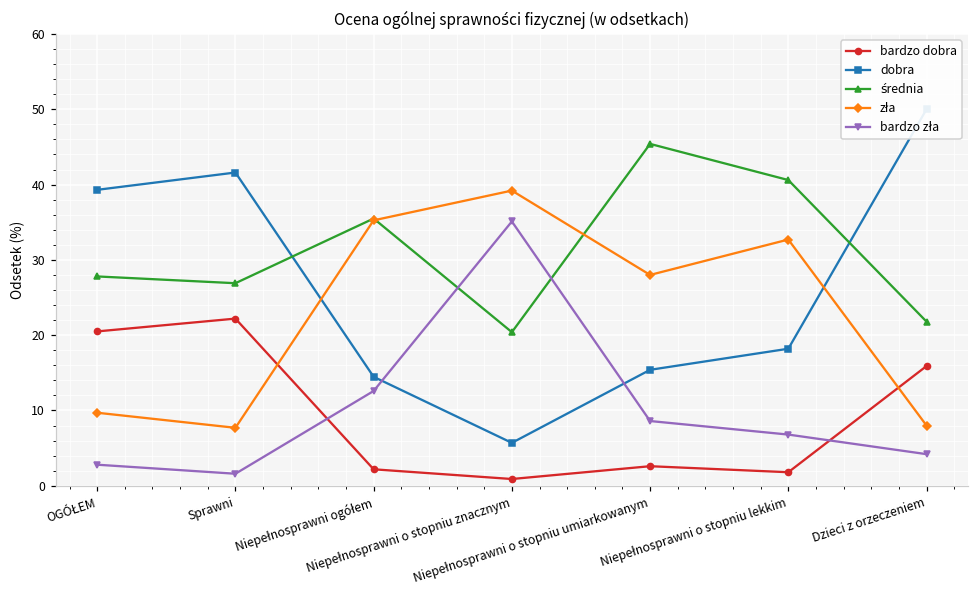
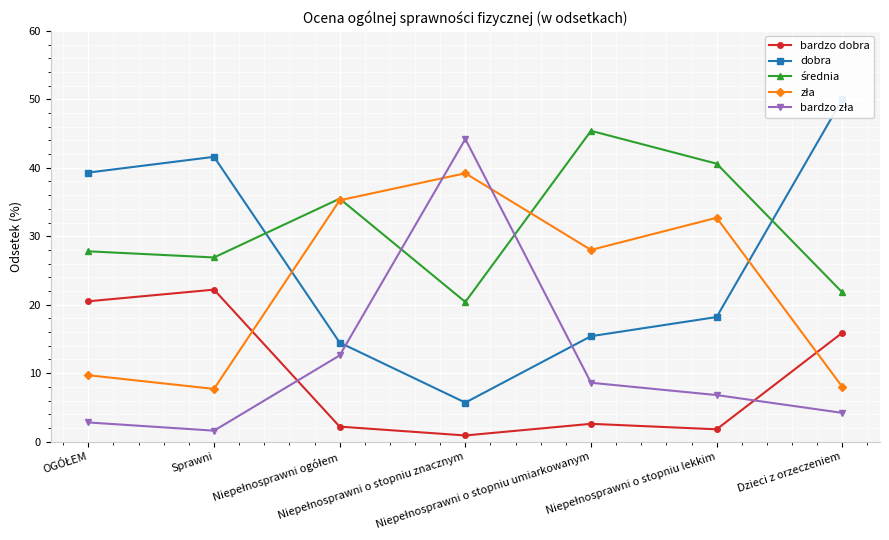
bardzo zła, Niepełnosprawni o stopniu znacznym: 35 -> 44
